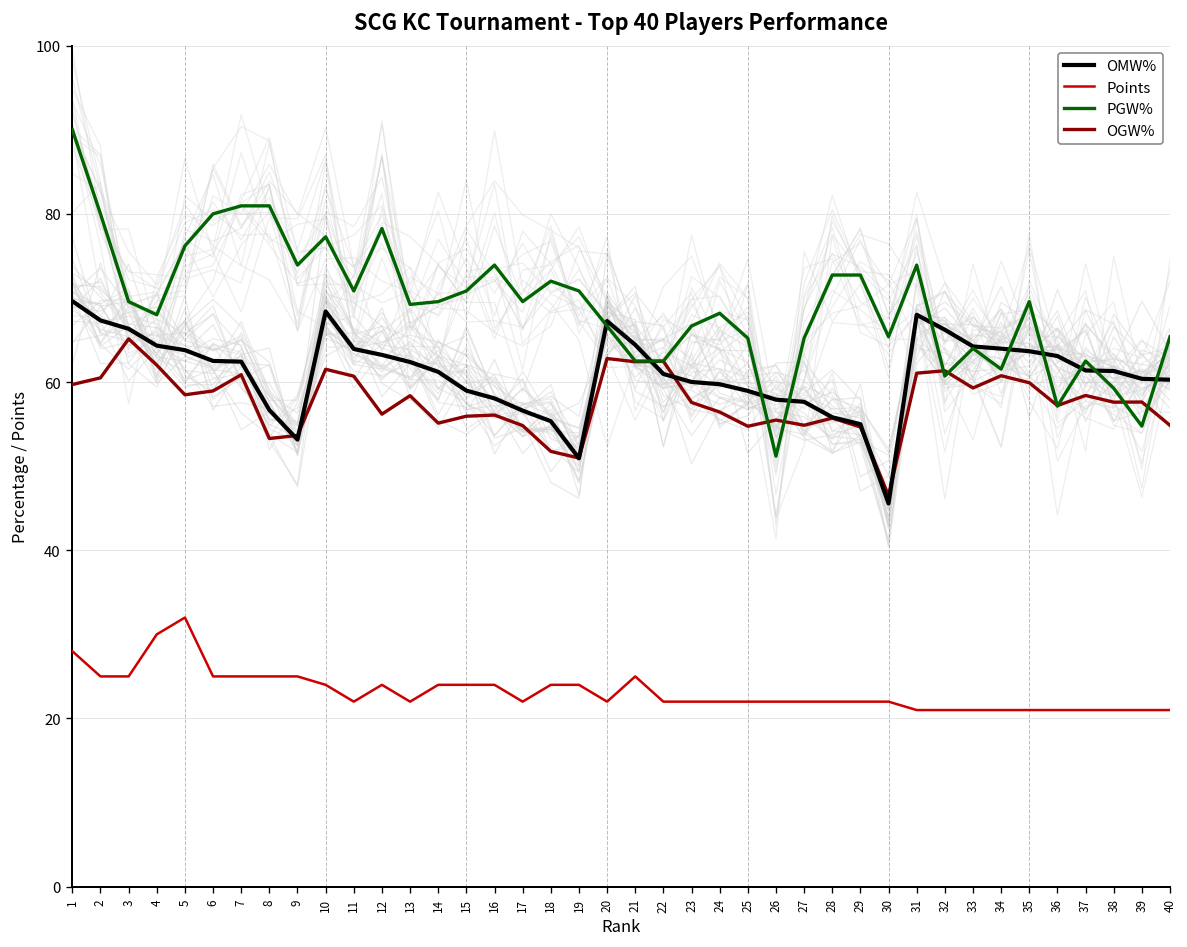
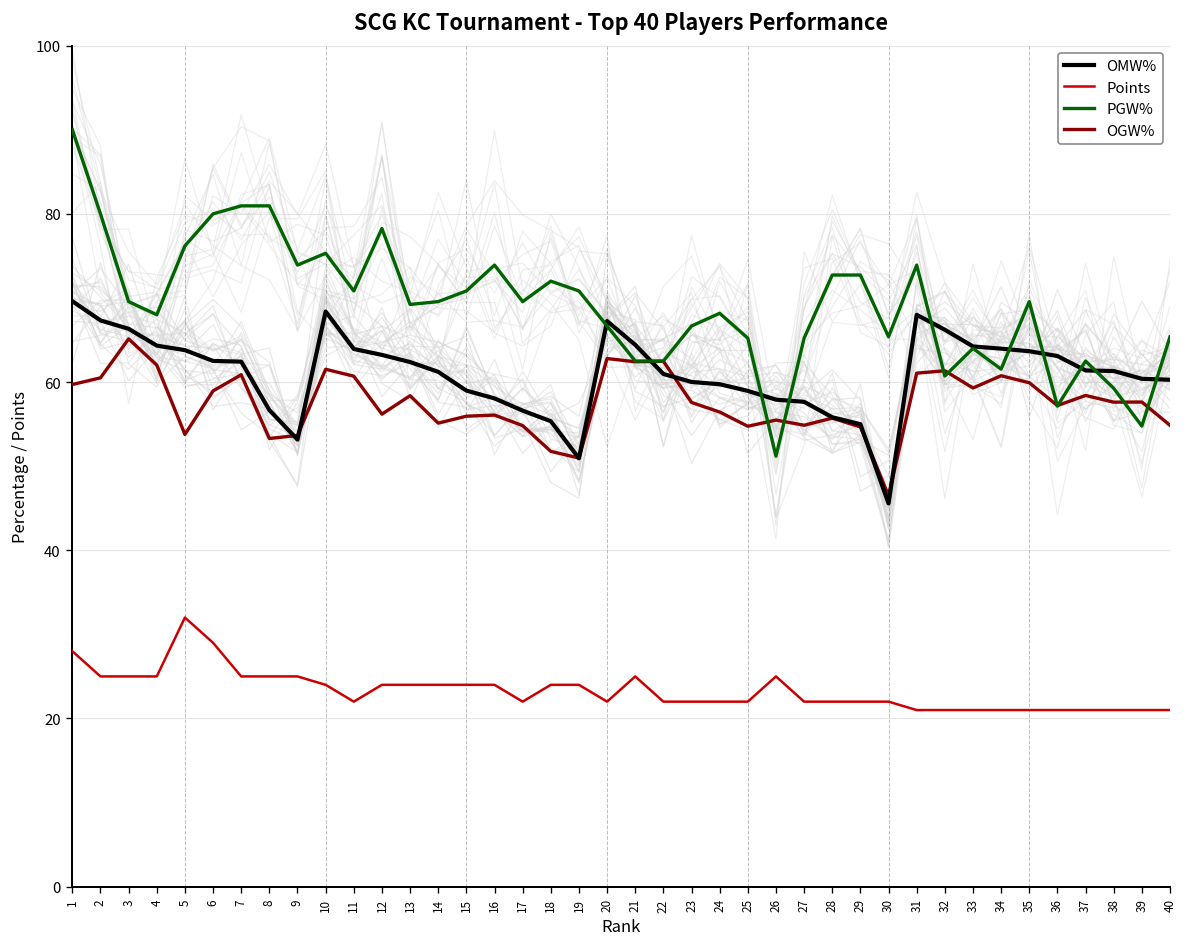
Points, 4: 30 -> 25
OGW%, 5: 58 -> 54
Points, 6: 25 -> 29
PGW%, 10: 77 -> 75
Points, 13: 22 -> 24
Points, 26: 22 -> 25
